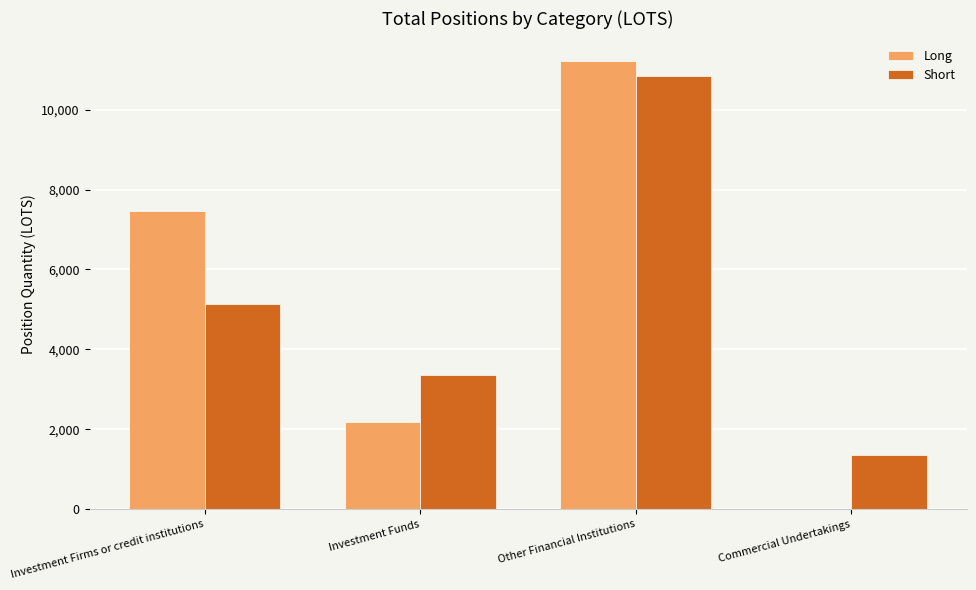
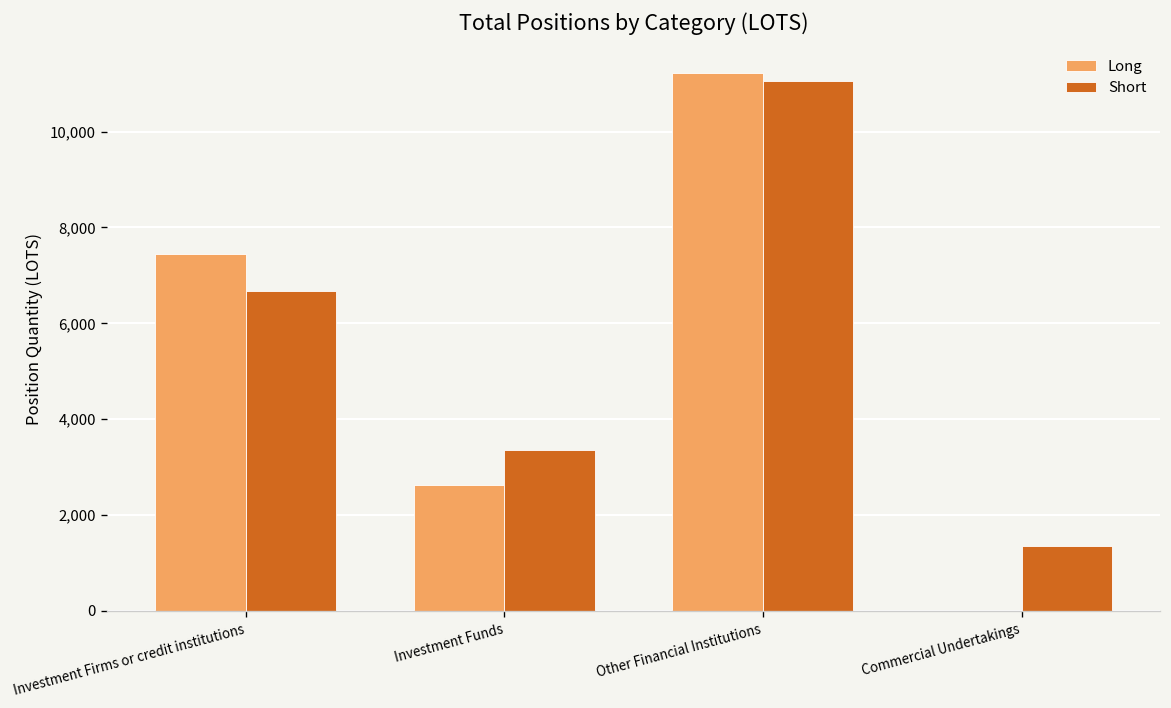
Short, Investment Firms or credit institutions: 5,100 -> 6,700
Long, Investment Funds: 2,200 -> 2,600
Short, Other Financial Institutions: 10,800 -> 11,100
